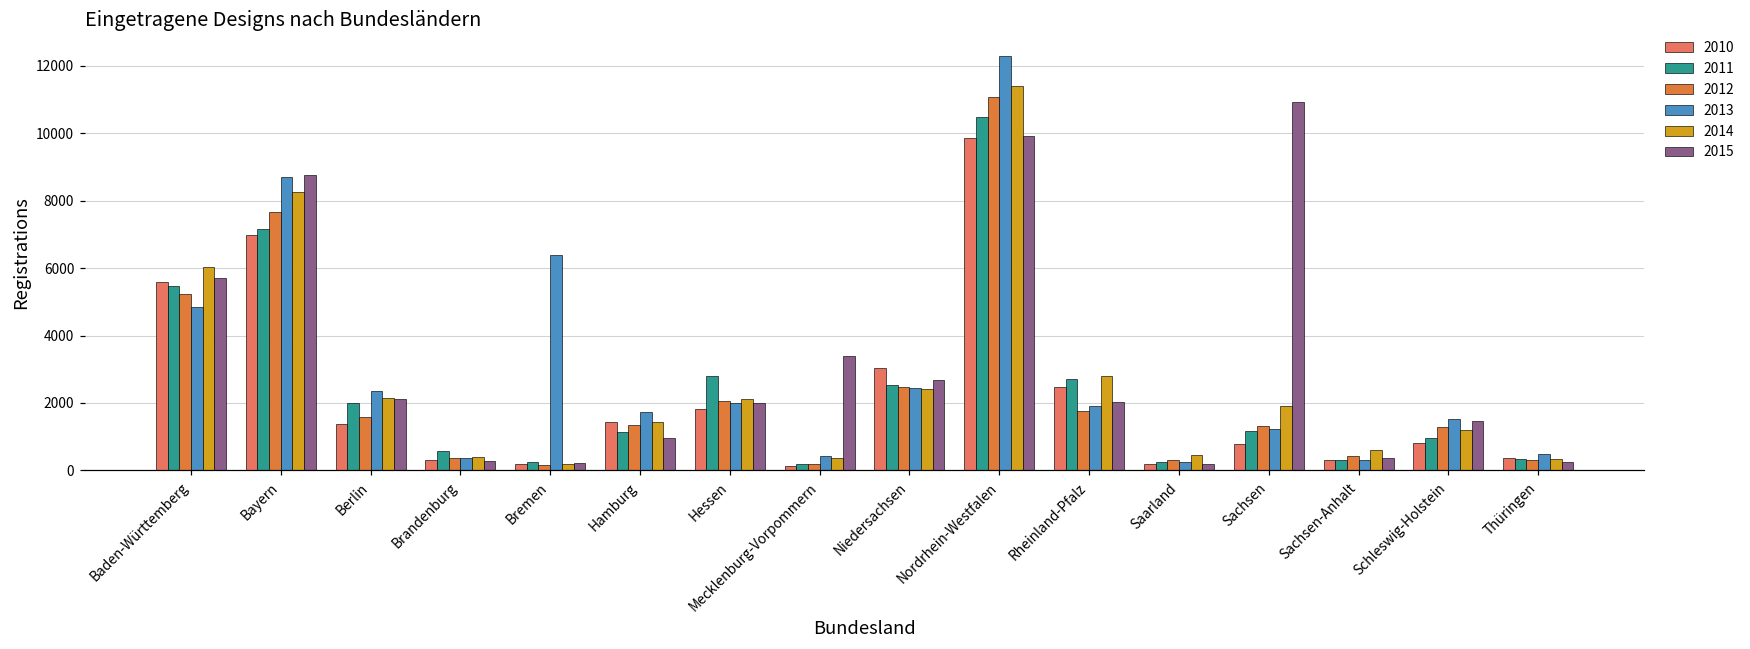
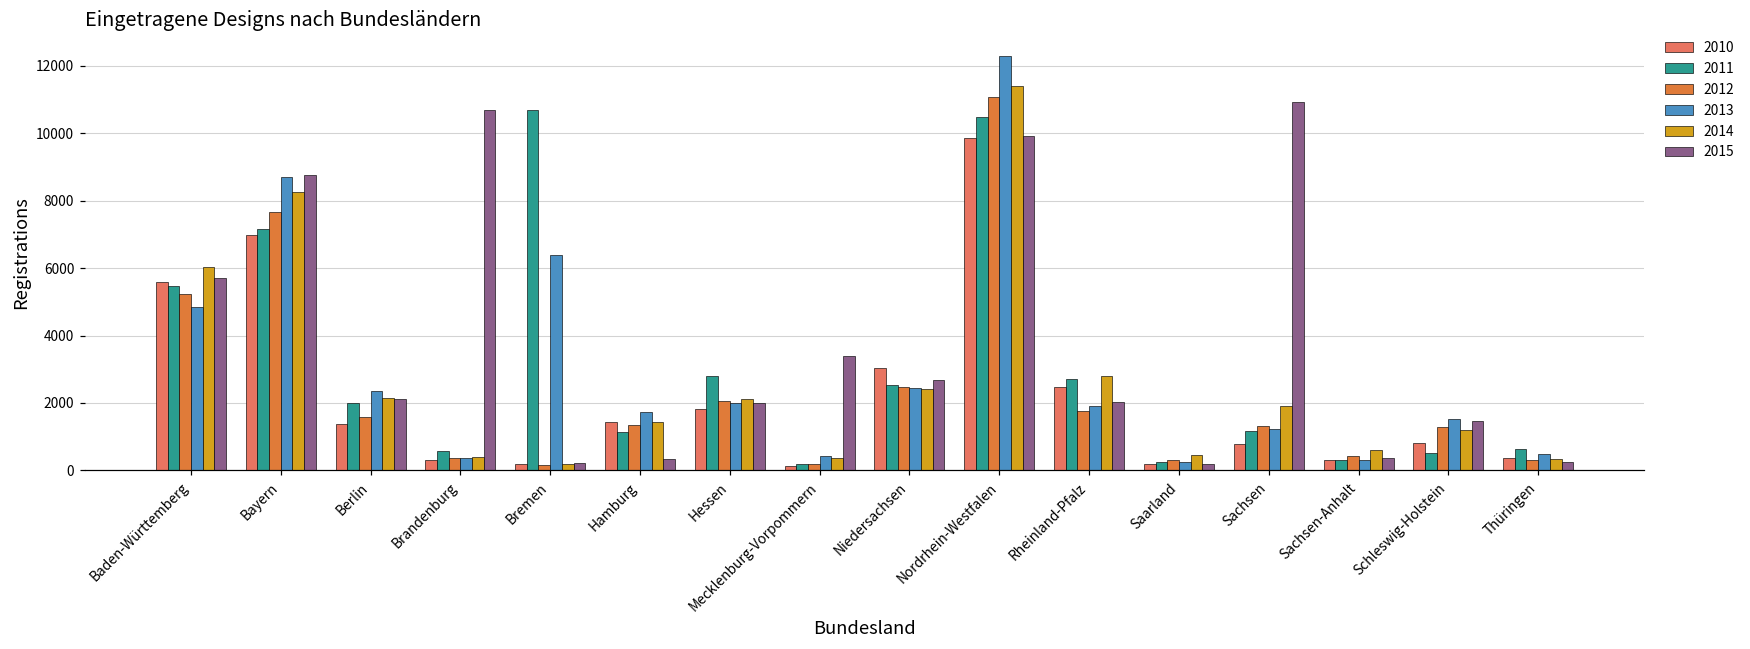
2015, Brandenburg: 300 -> 10700
2011, Bremen: 300 -> 10700
2015, Hamburg: 1000 -> 300
2011, Schleswig-Holstein: 900 -> 500
2011, Thüringen: 300 -> 600
